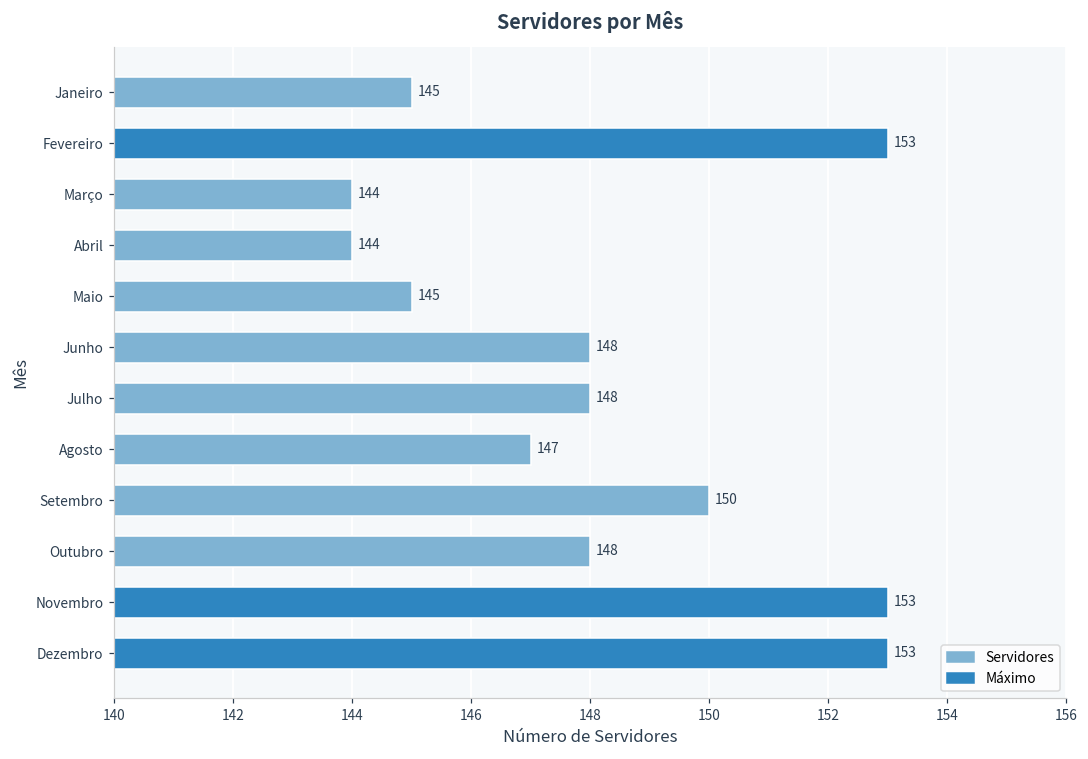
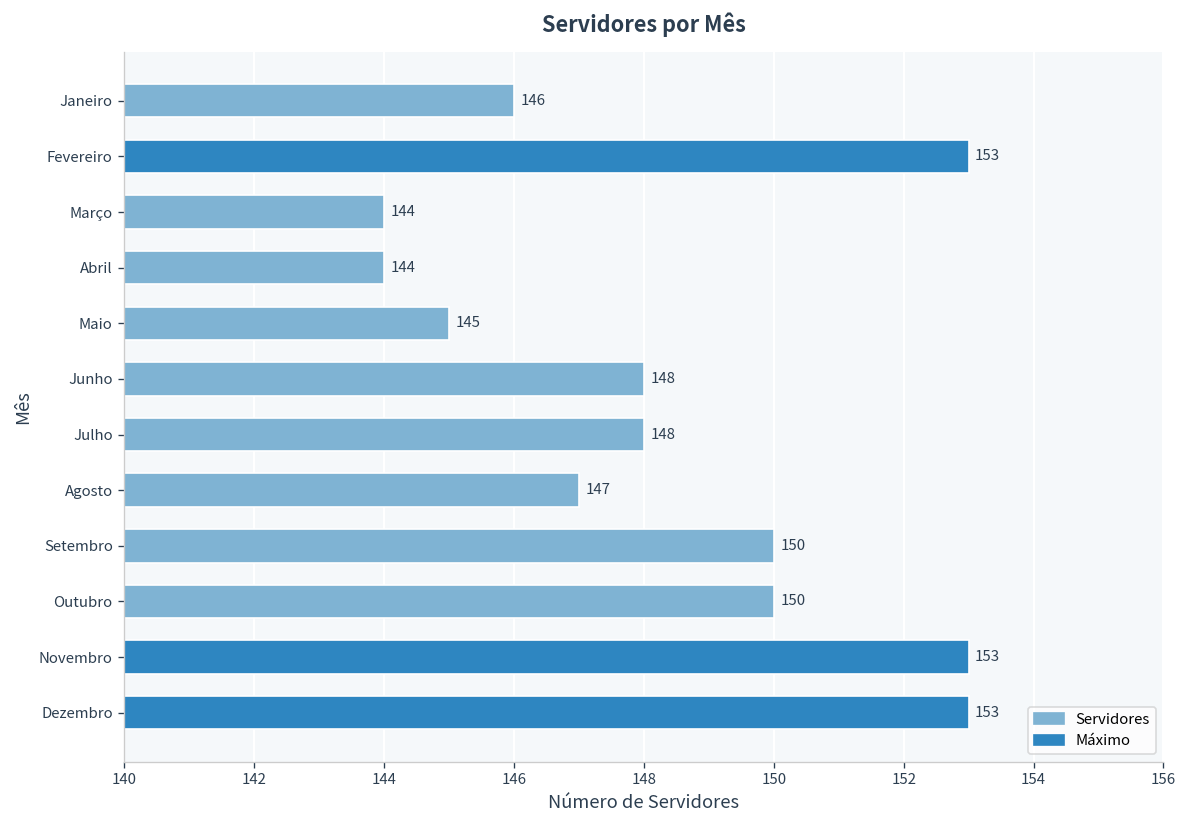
Janeiro: 145 -> 146
Outubro: 148 -> 150
